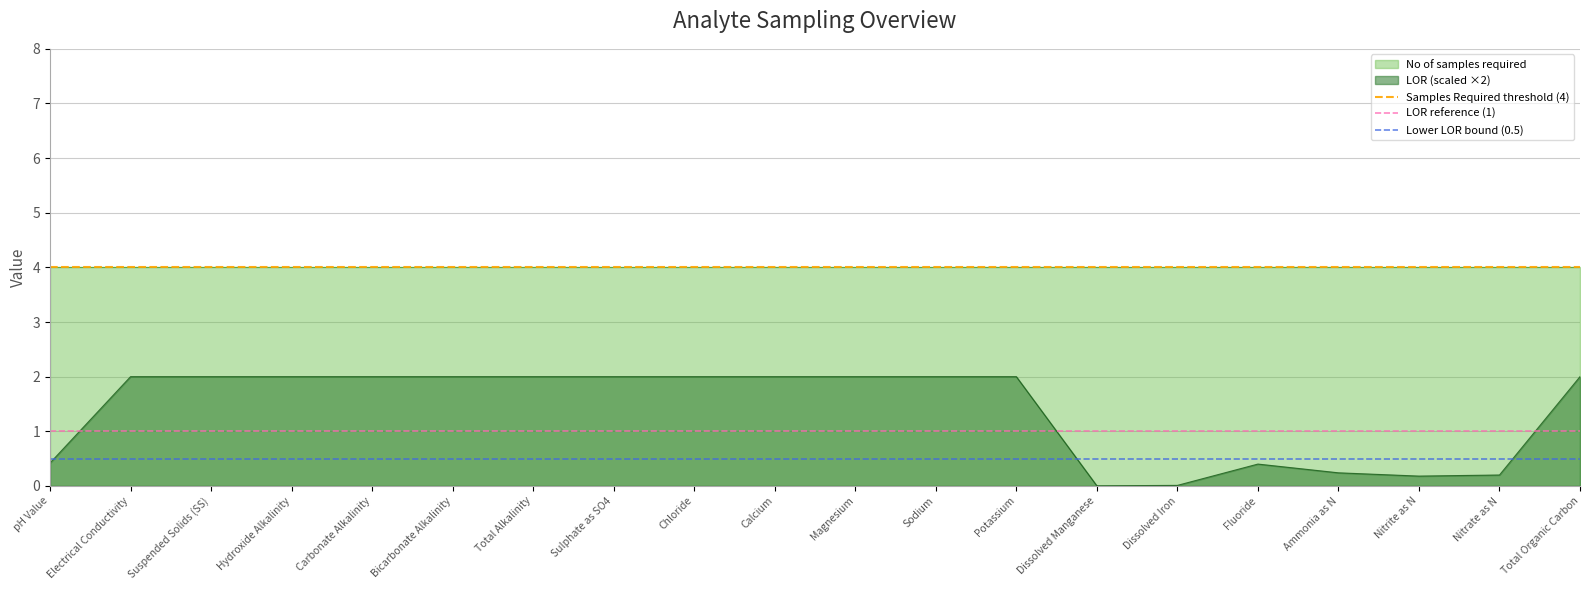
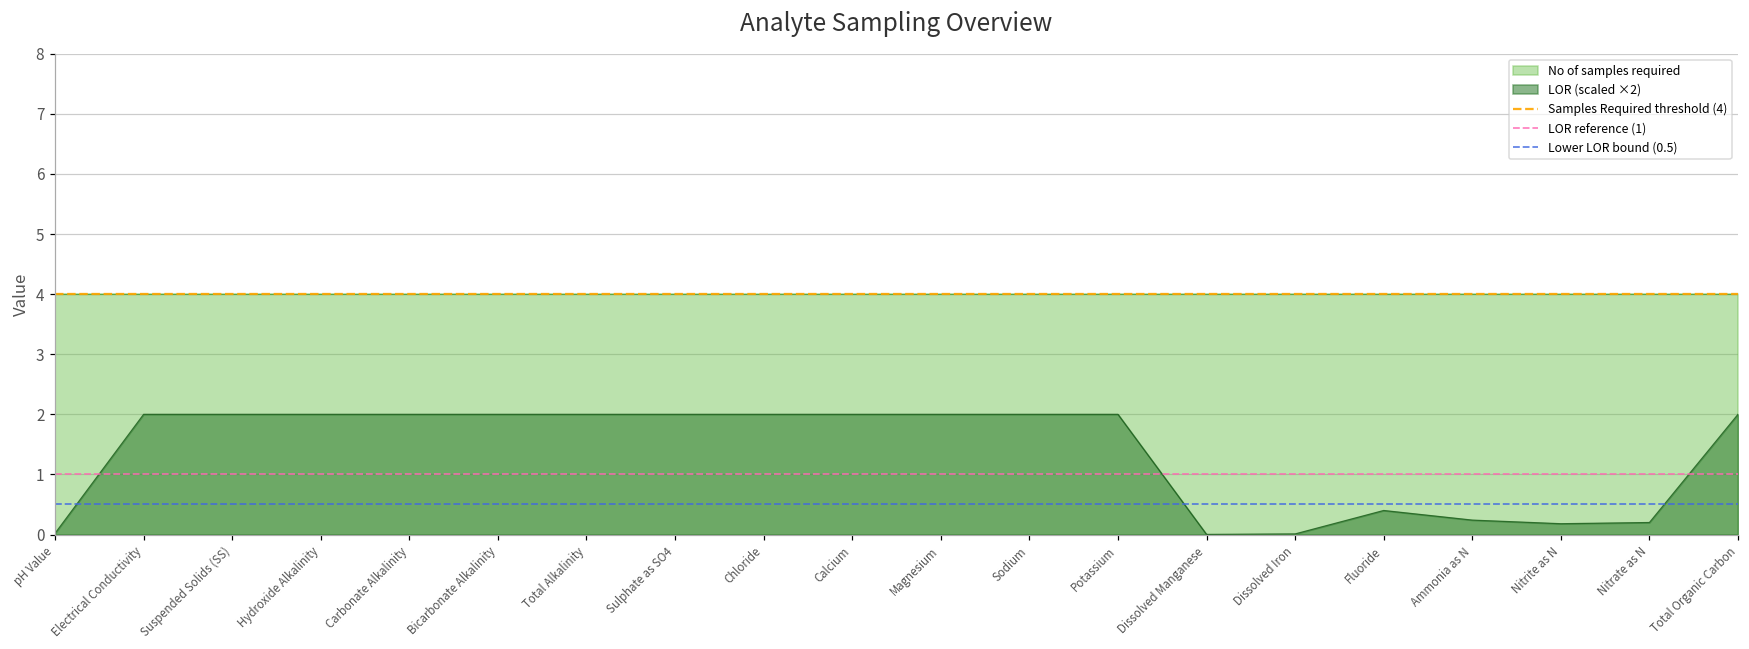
LOR (scaled ×2), pH Value: 0.4 -> 0.0
